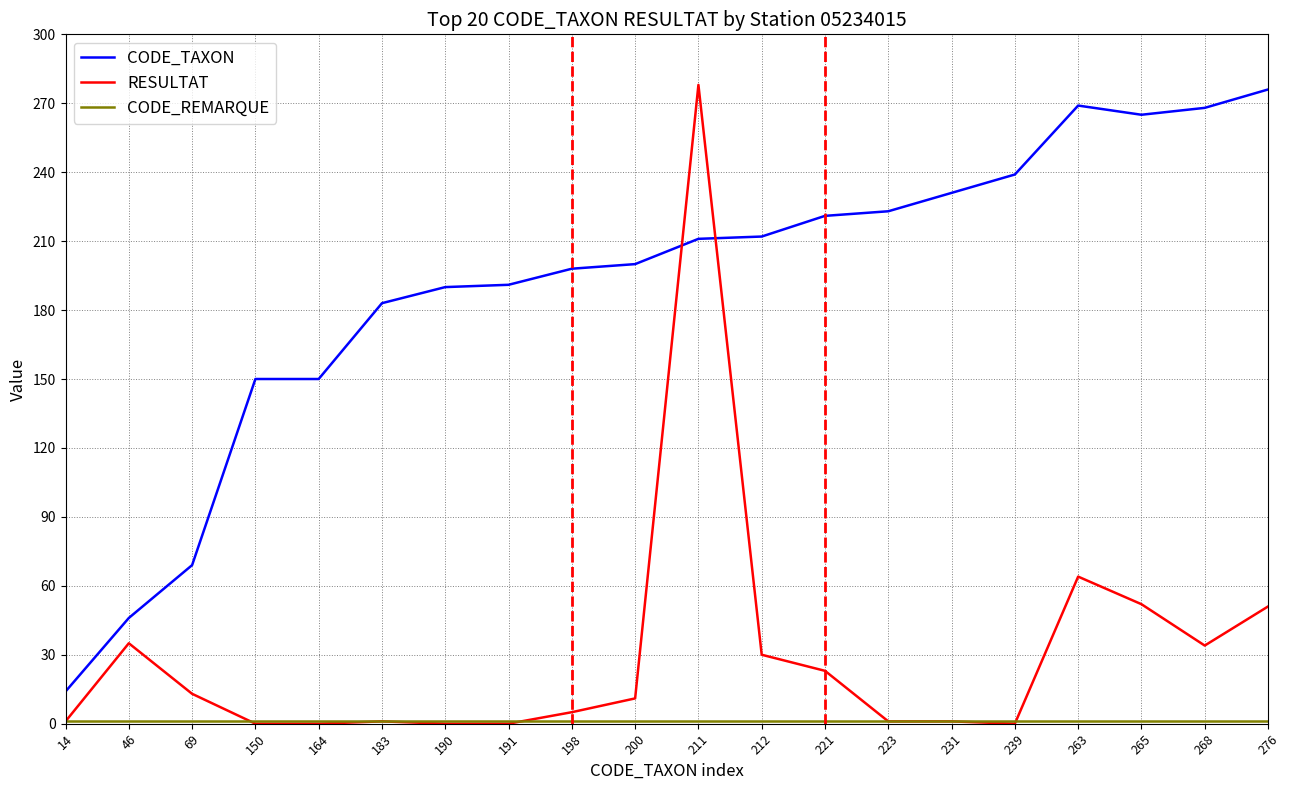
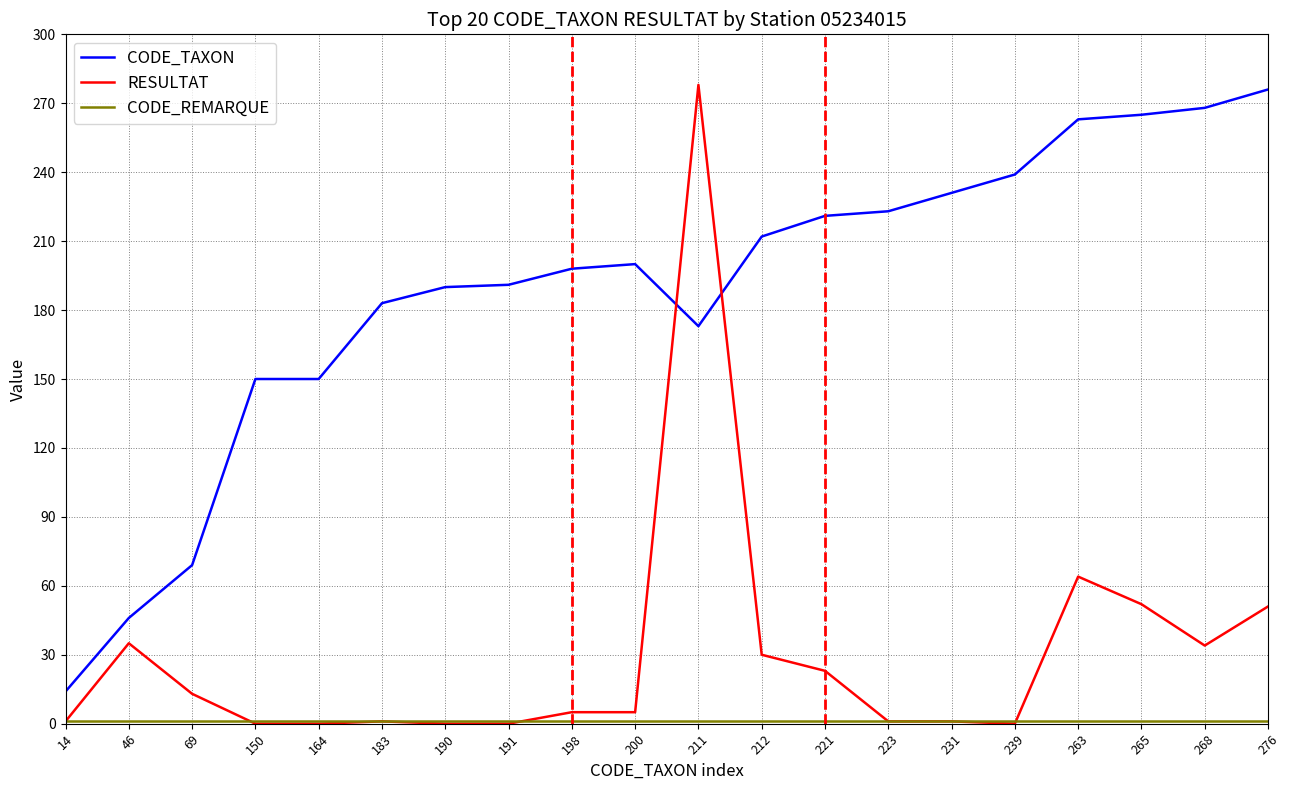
RESULTAT, 200: 11 -> 5
CODE_TAXON, 211: 211 -> 173
CODE_TAXON, 263: 269 -> 263
